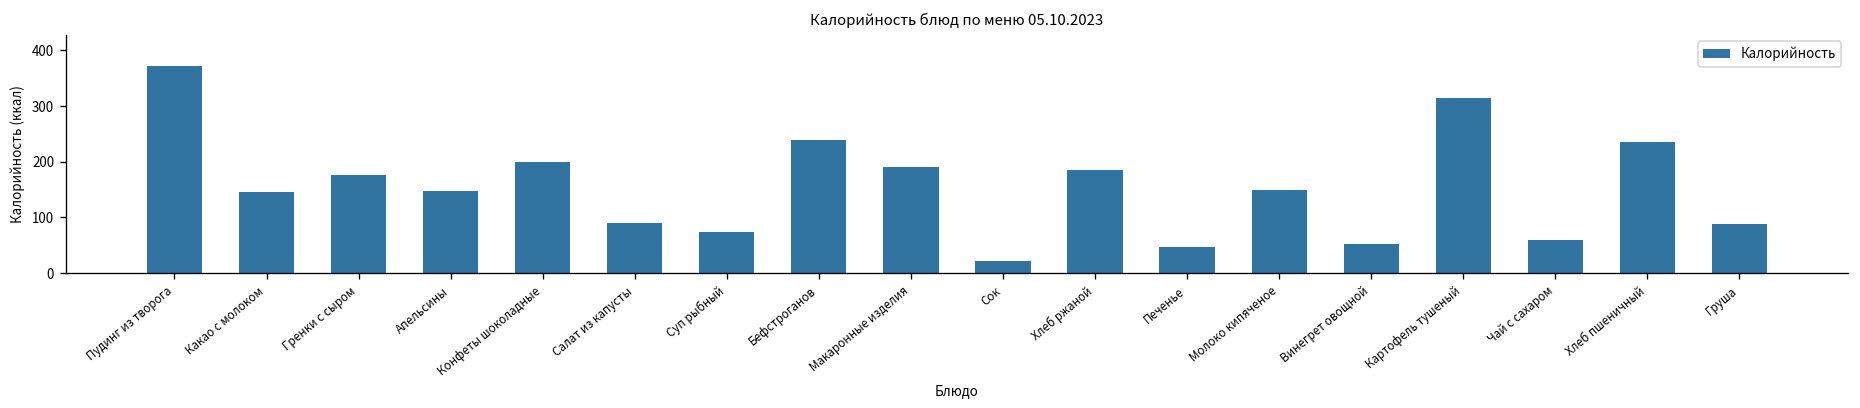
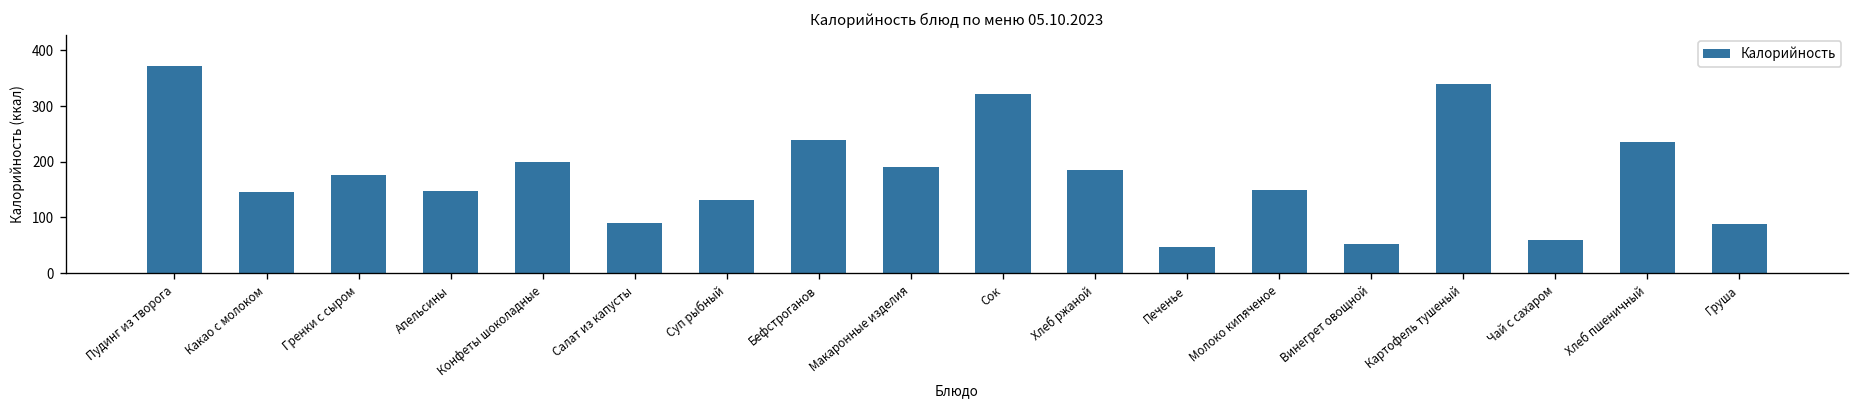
Суп рыбный: 70 -> 130
Сок: 20 -> 320
Картофель тушеный: 310 -> 340
